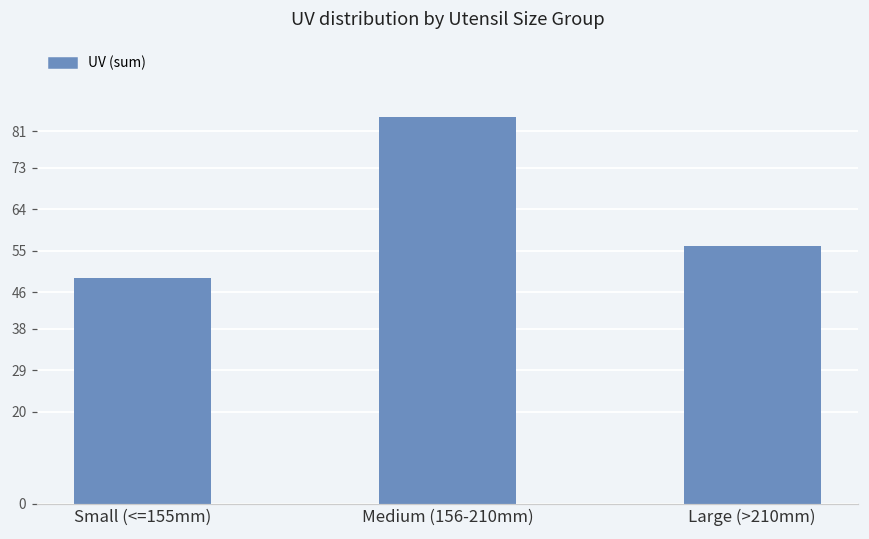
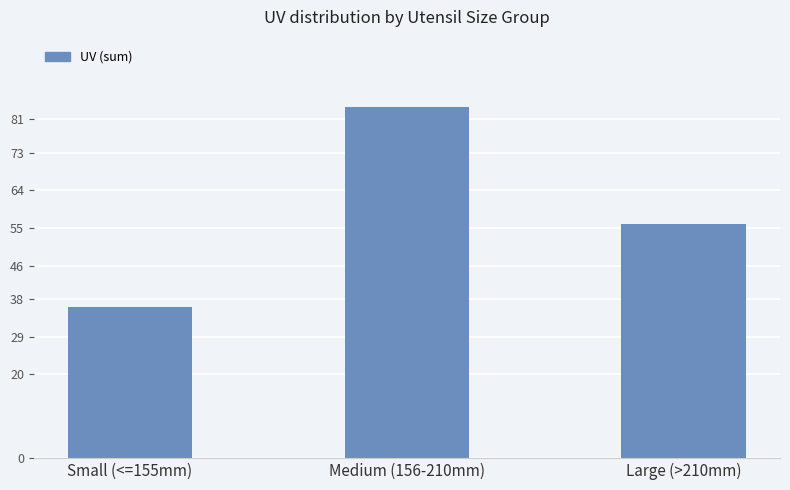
Small (<=155mm): 49 -> 36
